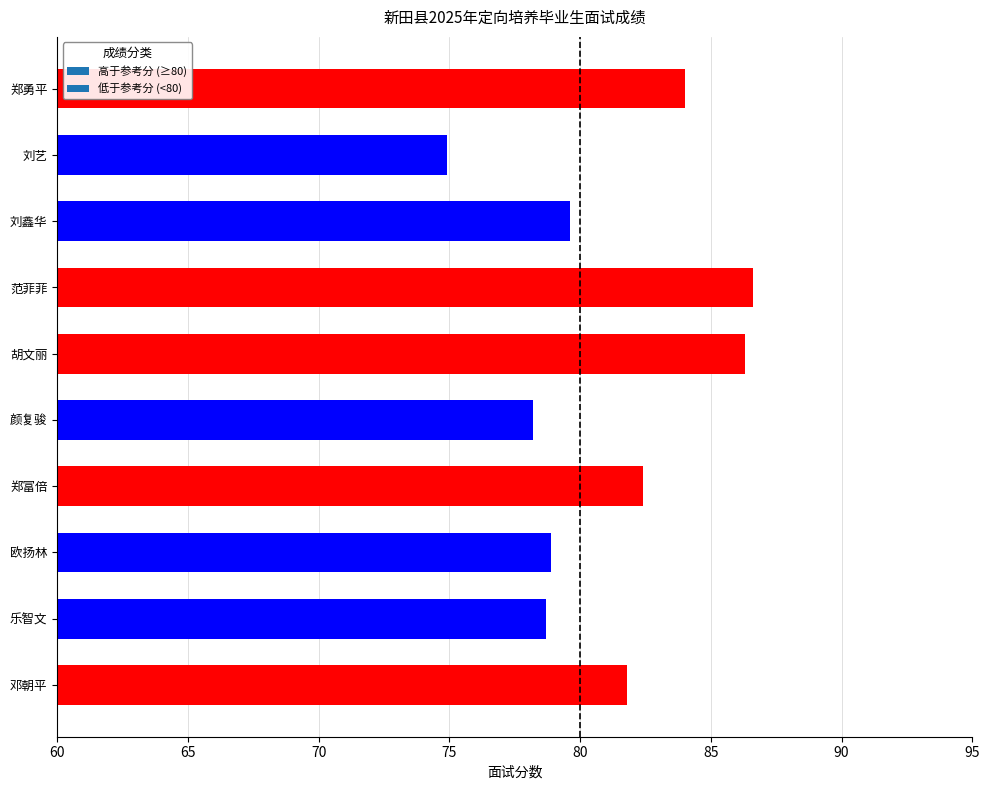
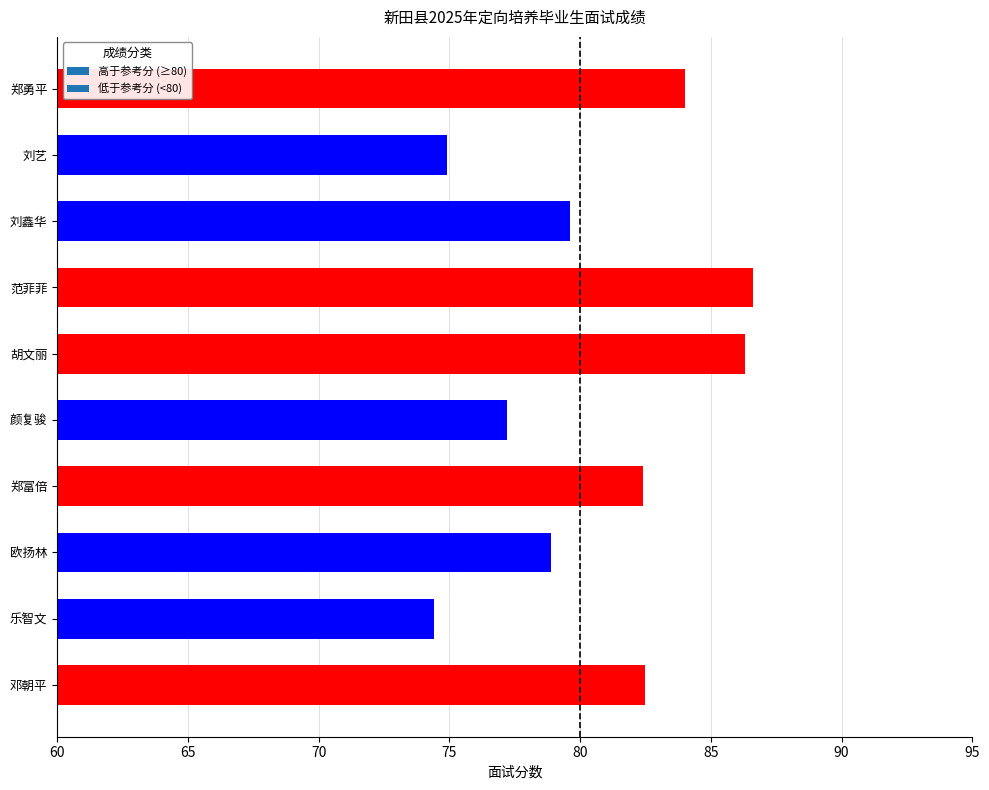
颜复骏: 78.2 -> 77.2
乐智文: 78.7 -> 74.4
邓朝平: 81.8 -> 82.5
